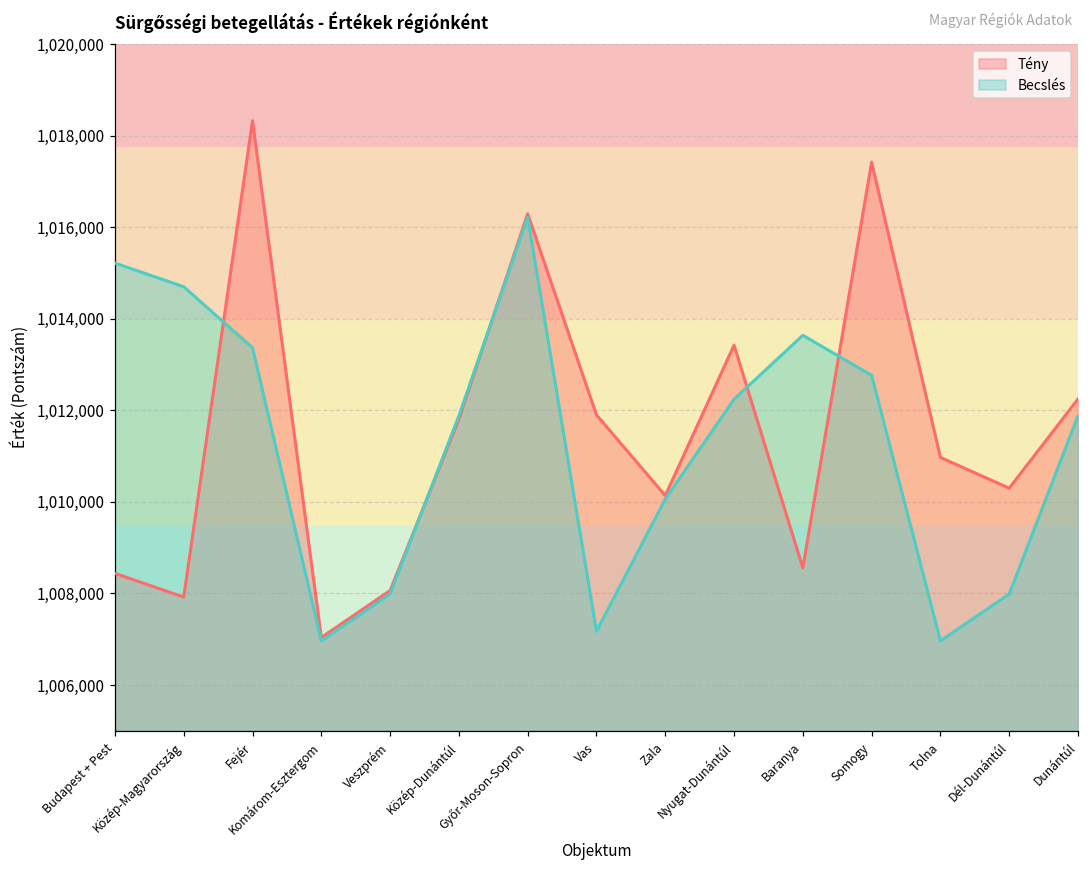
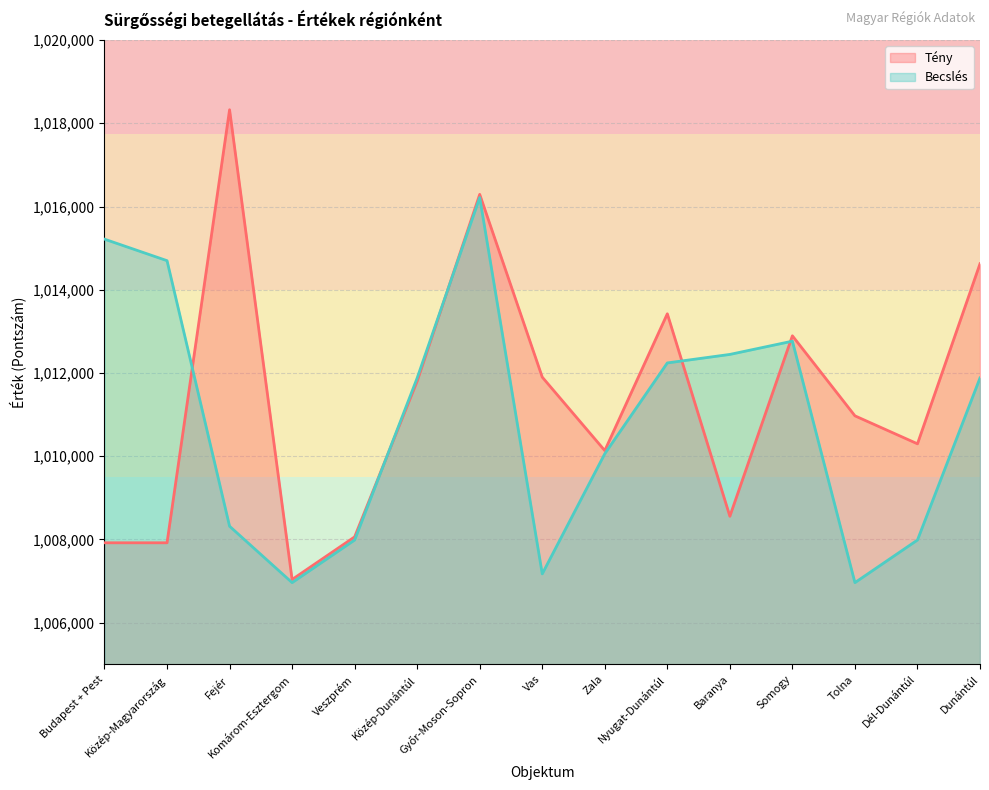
Tény, Budapest + Pest: 1,008,400 -> 1,007,900
Becslés, Fejér: 1,013,400 -> 1,008,300
Becslés, Baranya: 1,013,600 -> 1,012,400
Tény, Somogy: 1,017,400 -> 1,012,900
Tény, Dunántúl: 1,012,200 -> 1,014,600
